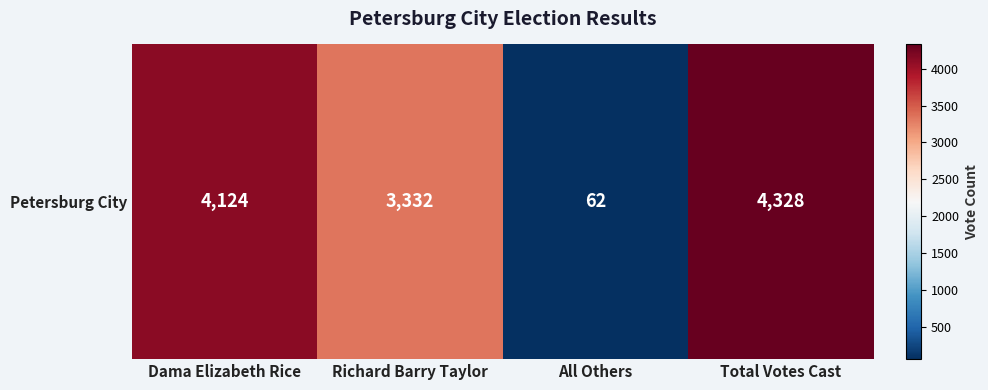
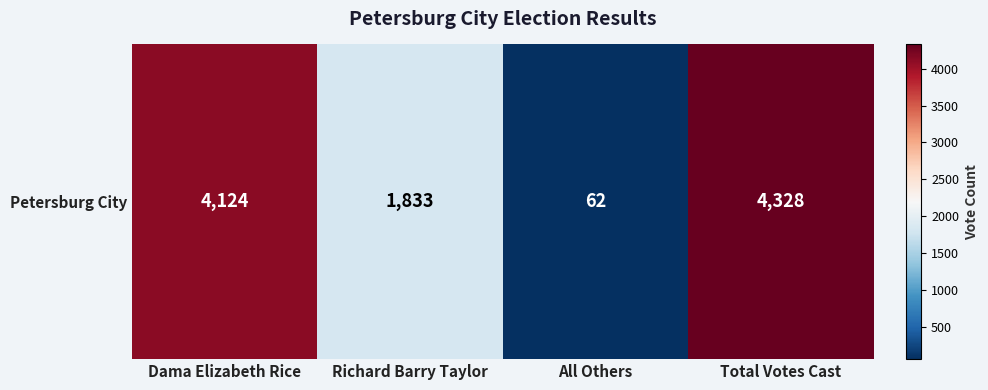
Petersburg City, Richard Barry Taylor: 3,332 -> 1,833
